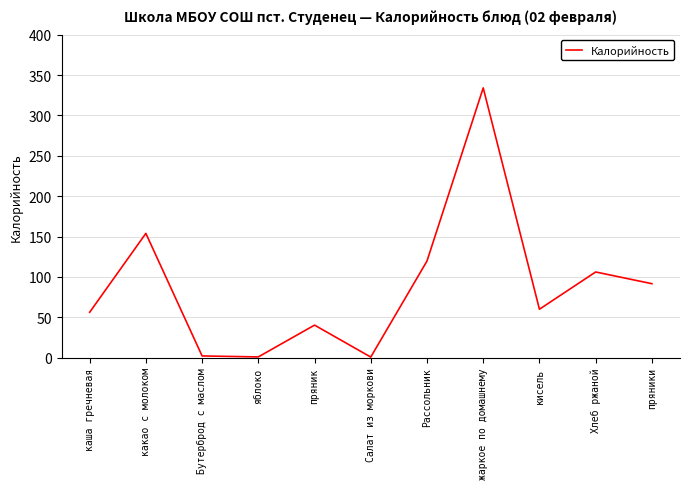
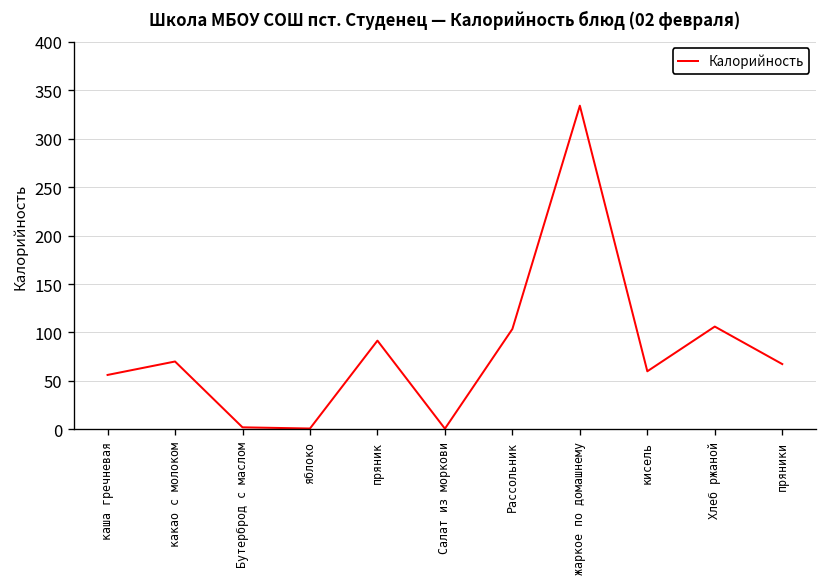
какао с молоком: 150 -> 70
пряник: 40 -> 90
Рассольник: 120 -> 100
пряники: 90 -> 70
